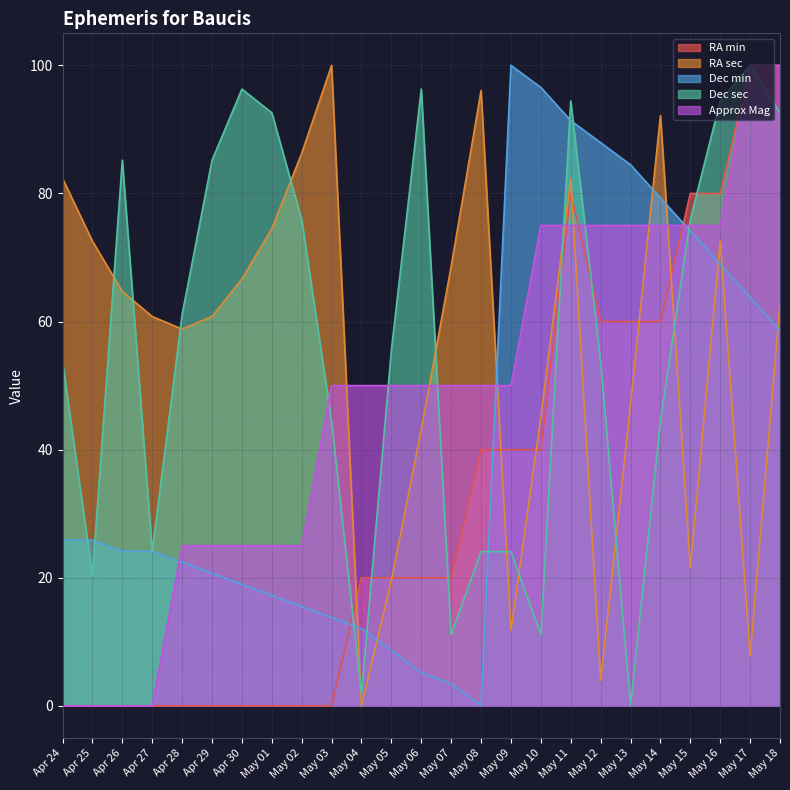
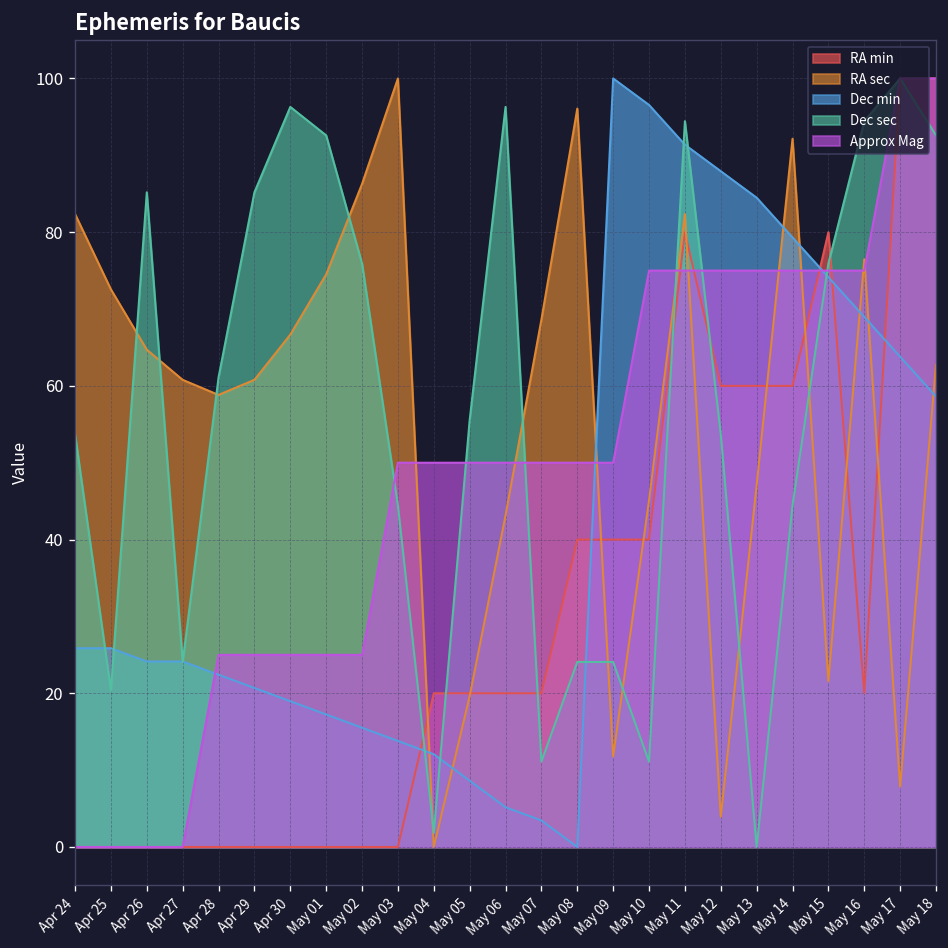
RA min, May 16: 80 -> 20
RA sec, May 16: 73 -> 76
